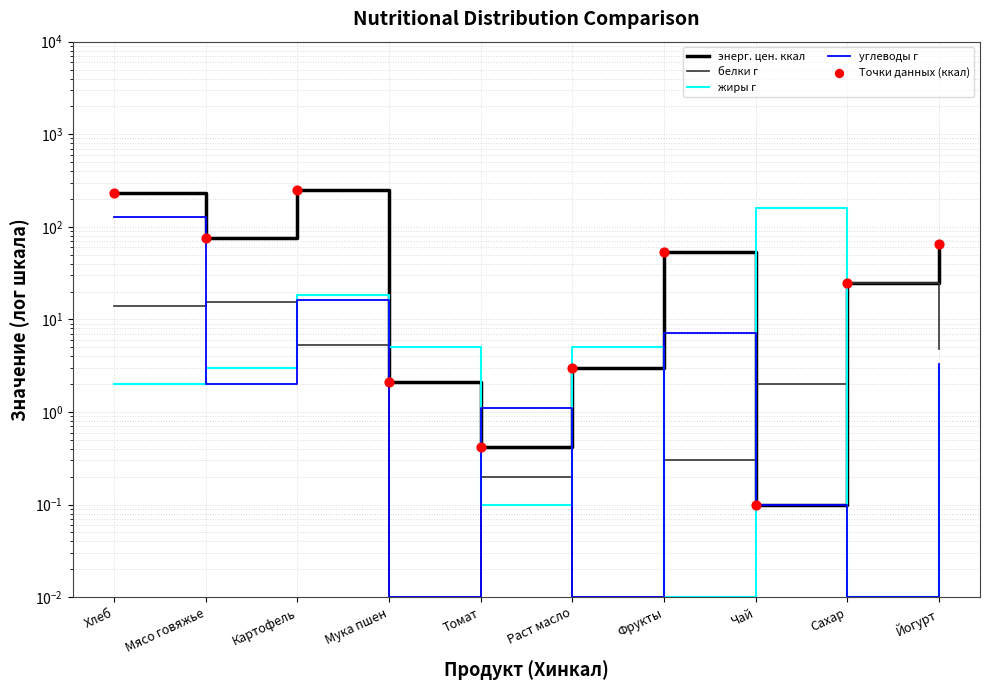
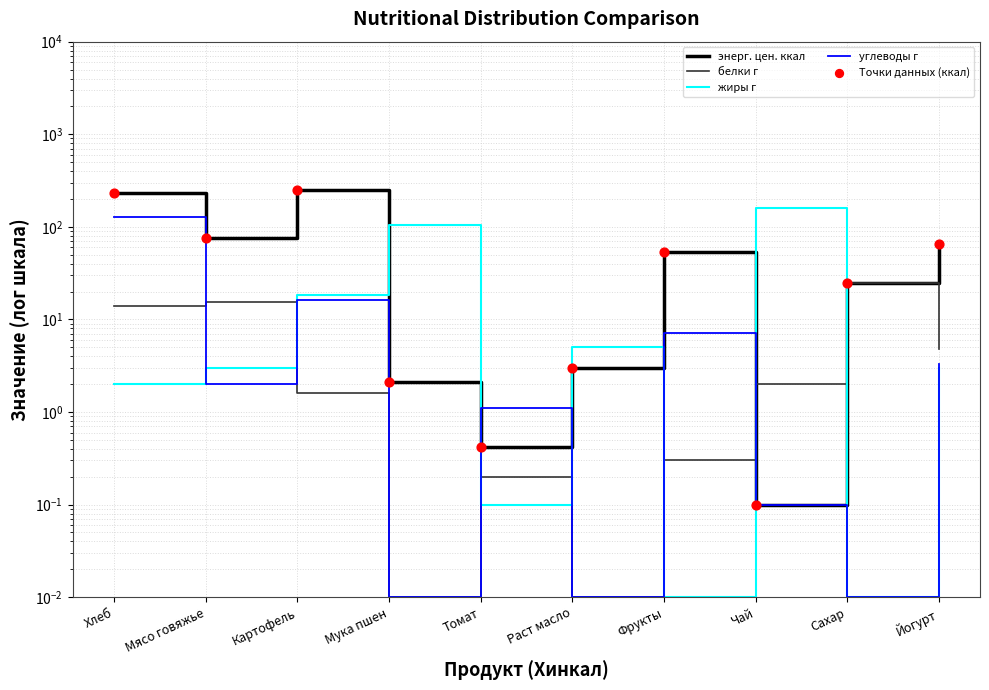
белки г, Картофель: 5 -> 1.6
жиры г, Мука пшен: 5 -> 100
